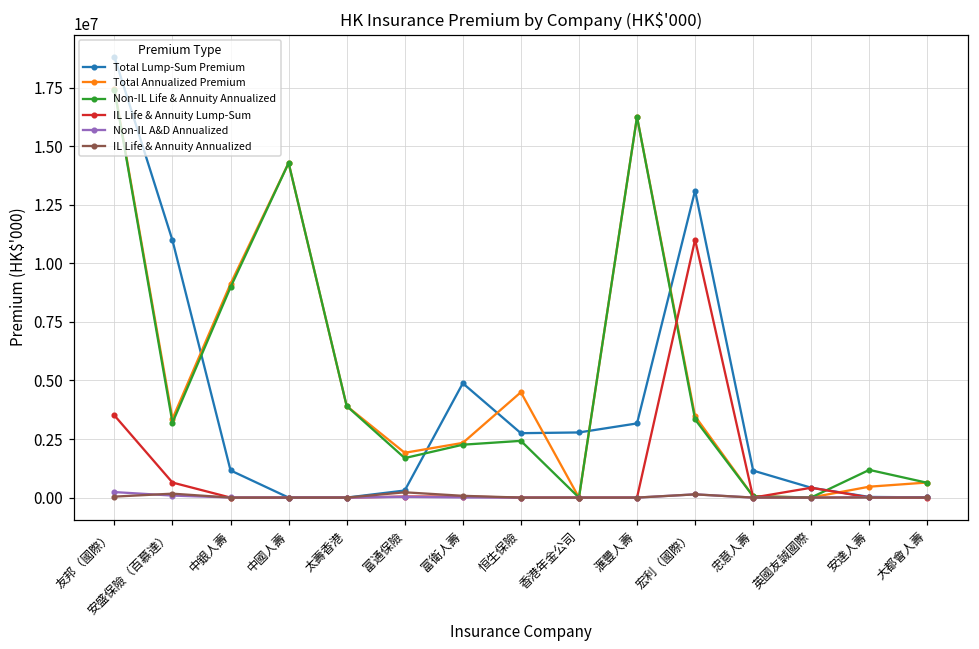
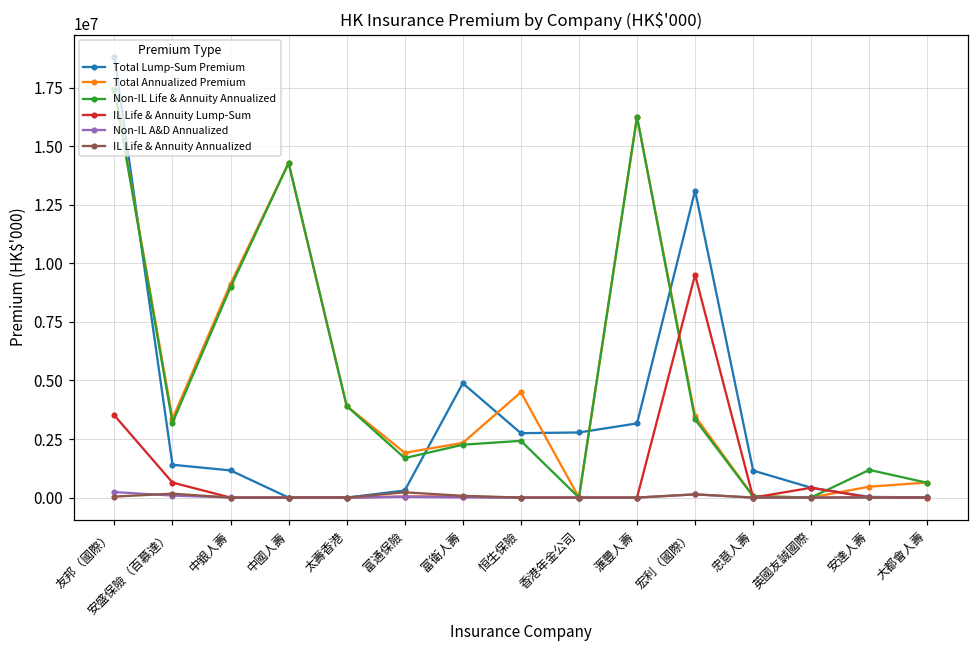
Total Lump-Sum Premium, 安盛保險（百慕達）: 11000000 -> 1400000
IL Life & Annuity Lump-Sum, 宏利（國際）: 11000000 -> 9500000
